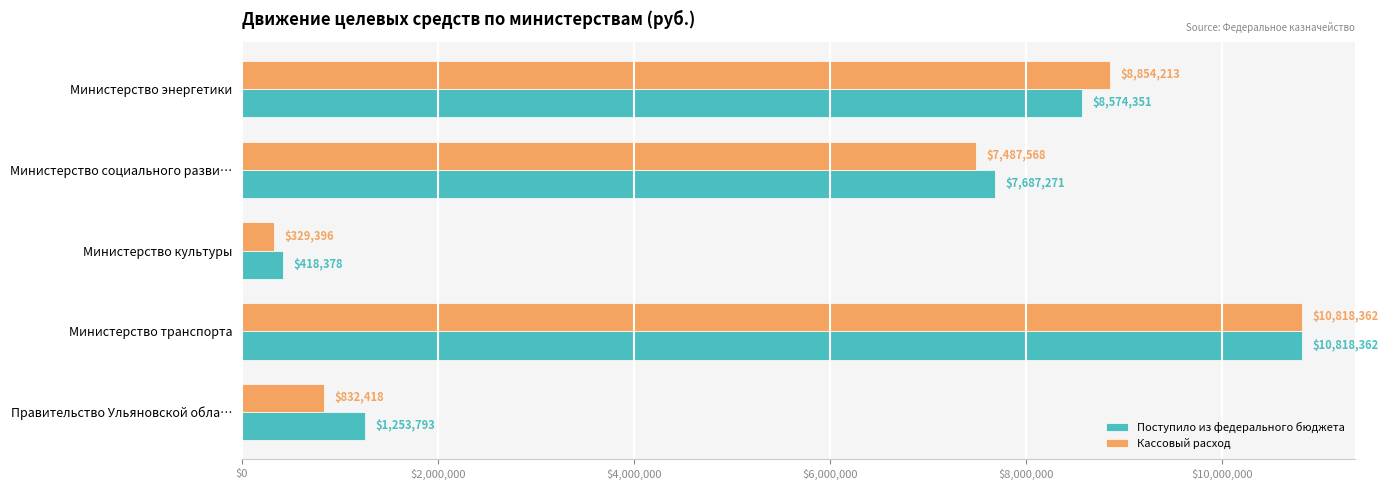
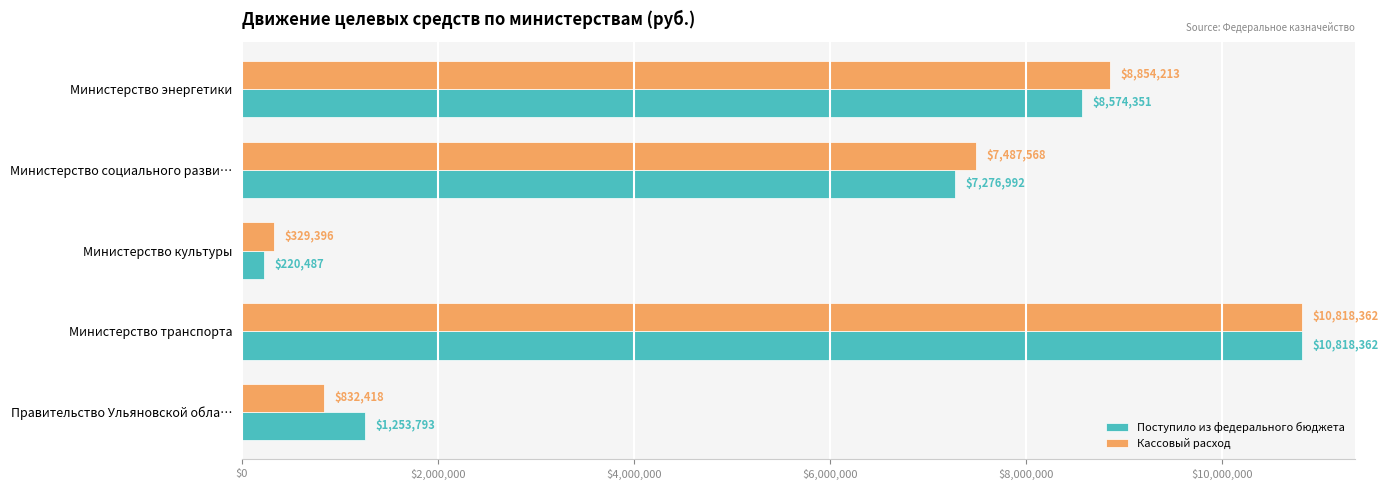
Поступило из федерального бюджета, Министерство социального разви…: $7,687,271 -> $7,276,992
Поступило из федерального бюджета, Министерство культуры: $418,378 -> $220,487
